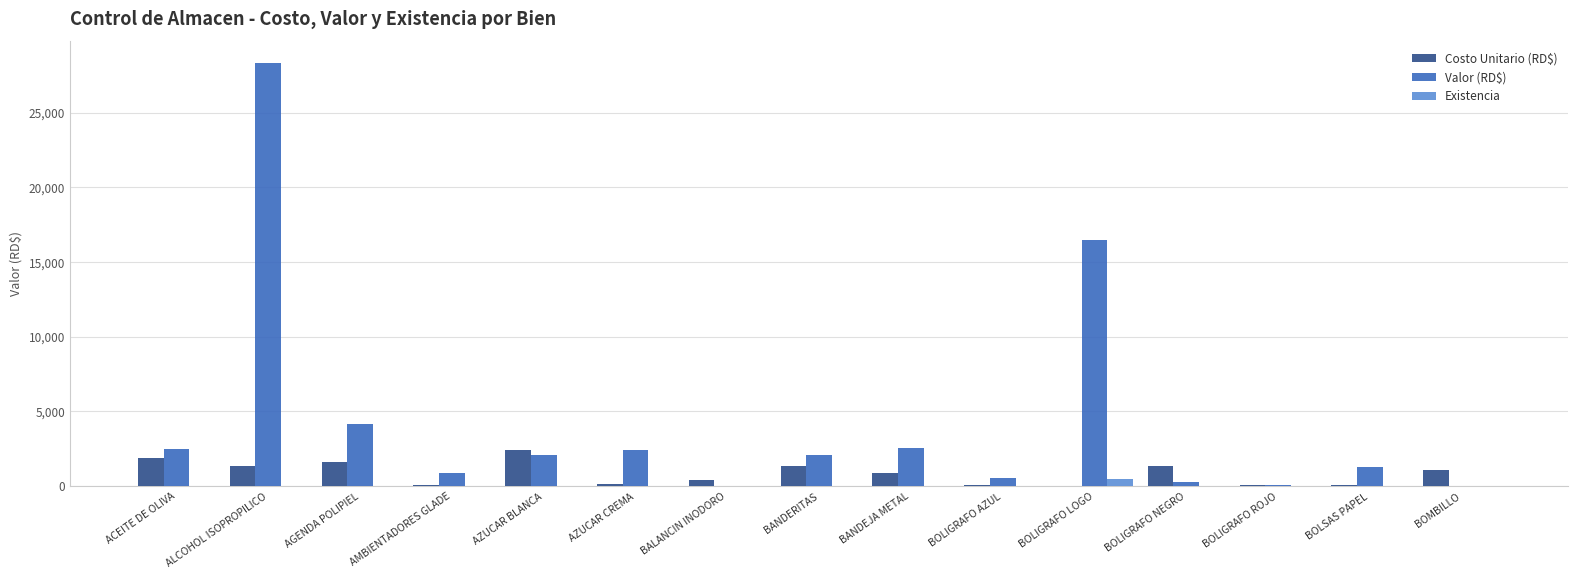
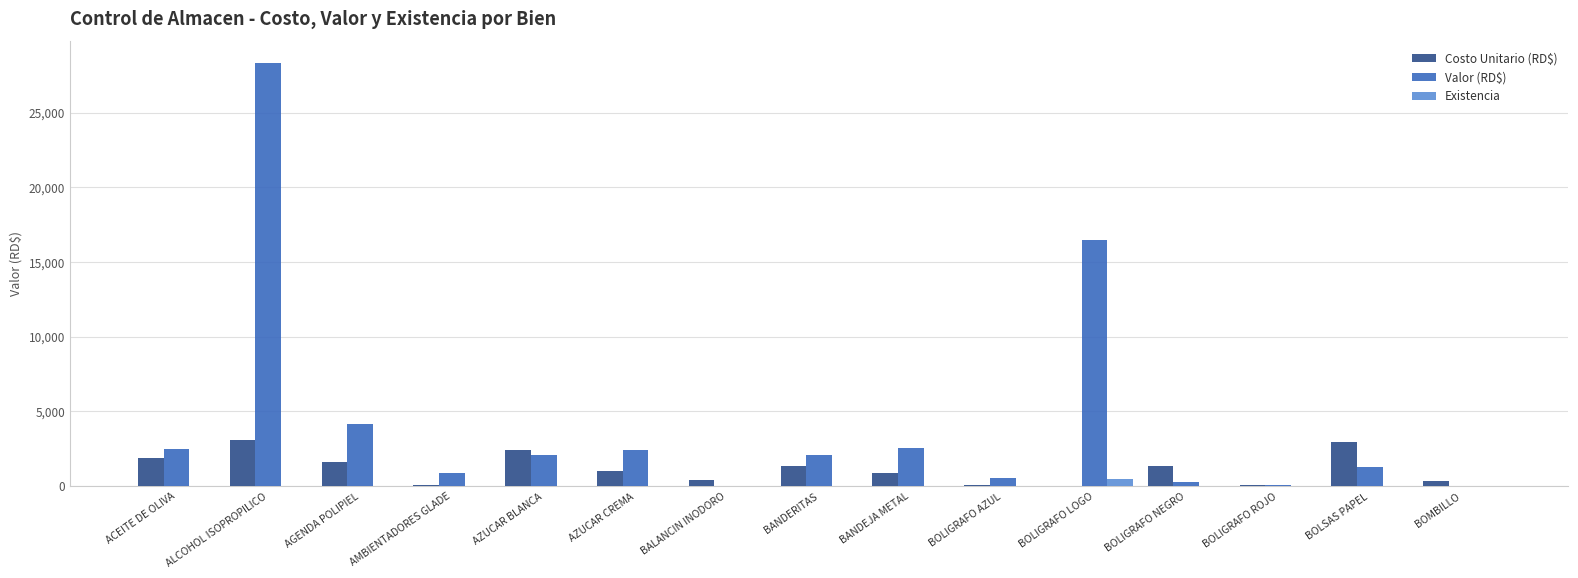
Costo Unitario (RD$), ALCOHOL ISOPROPILICO: 1,400 -> 3,100
Costo Unitario (RD$), AZUCAR CREMA: 200 -> 1,000
Costo Unitario (RD$), BOLSAS PAPEL: 0 -> 3,000
Costo Unitario (RD$), BOMBILLO: 1,100 -> 400
